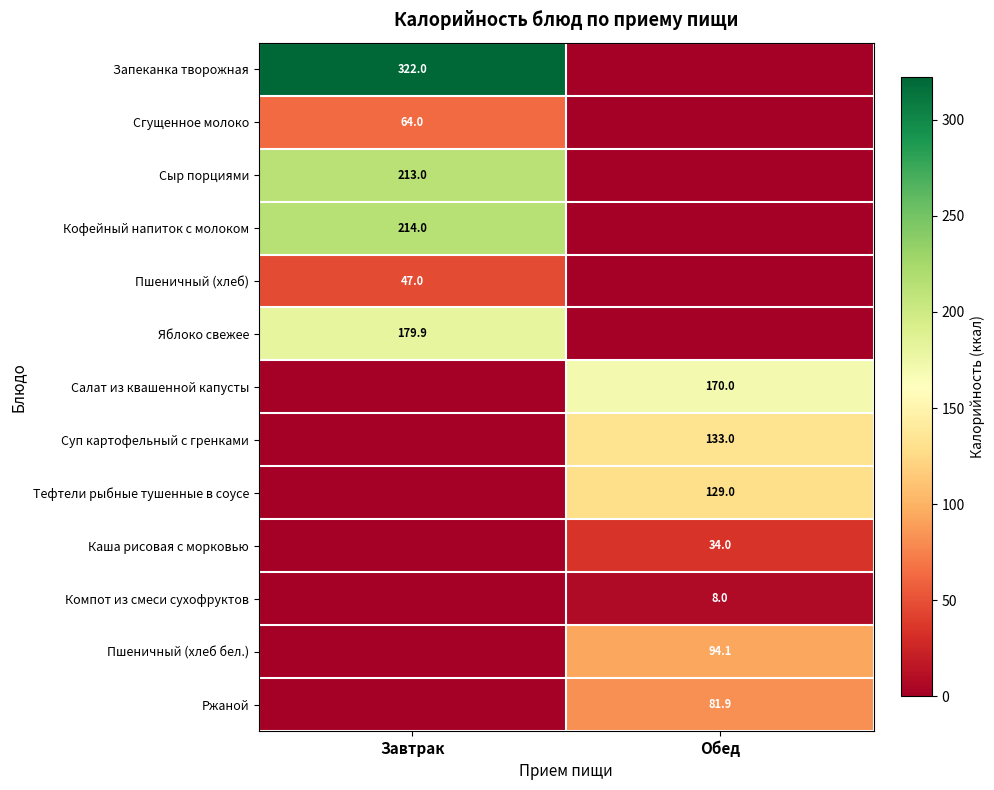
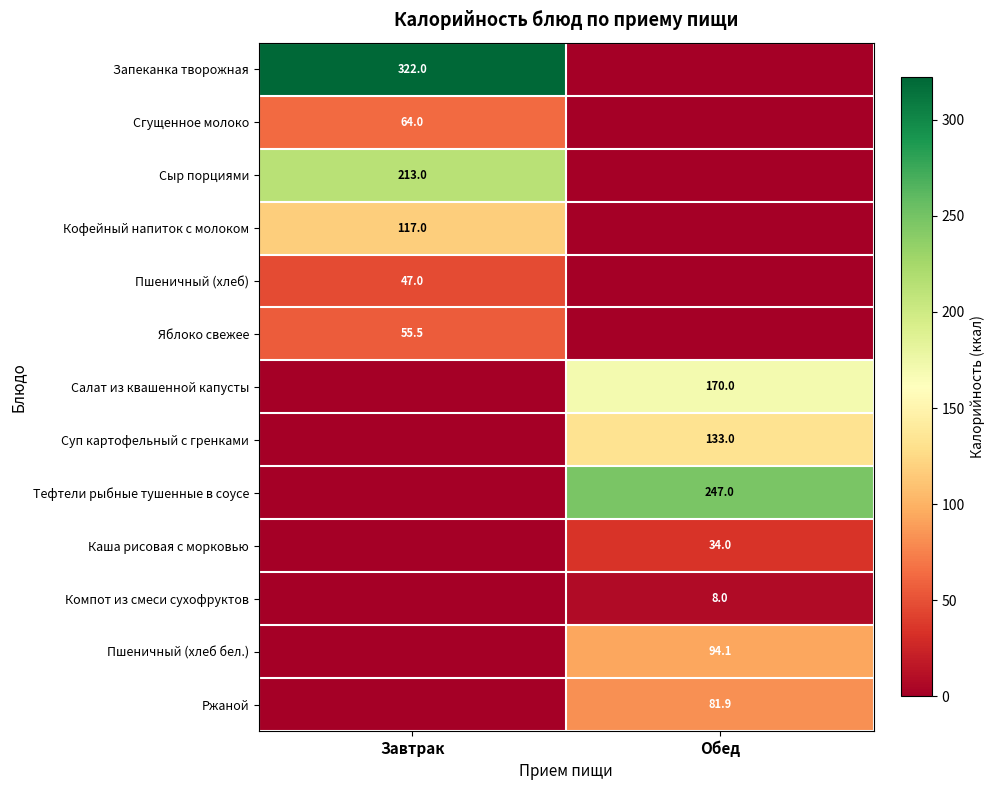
Кофейный напиток с молоком, Завтрак: 214.0 -> 117.0
Яблоко свежее, Завтрак: 179.9 -> 55.5
Тефтели рыбные тушенные в соусе, Обед: 129.0 -> 247.0
